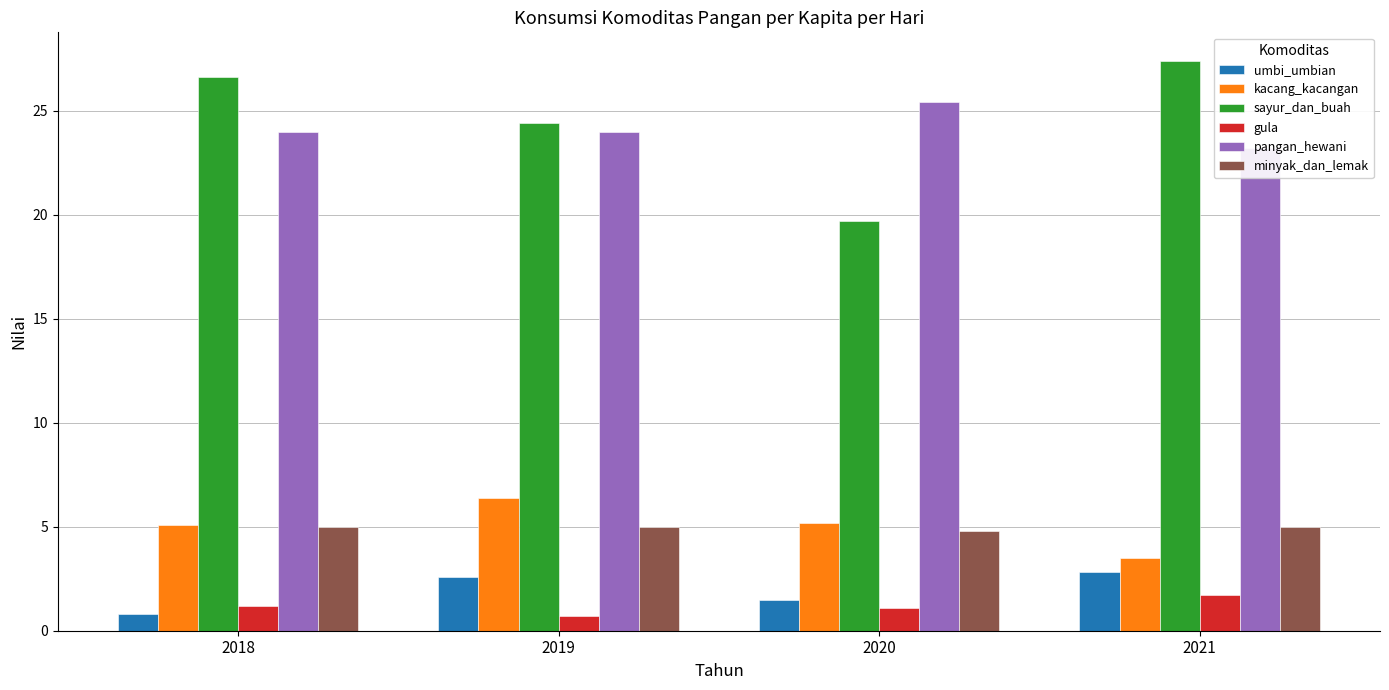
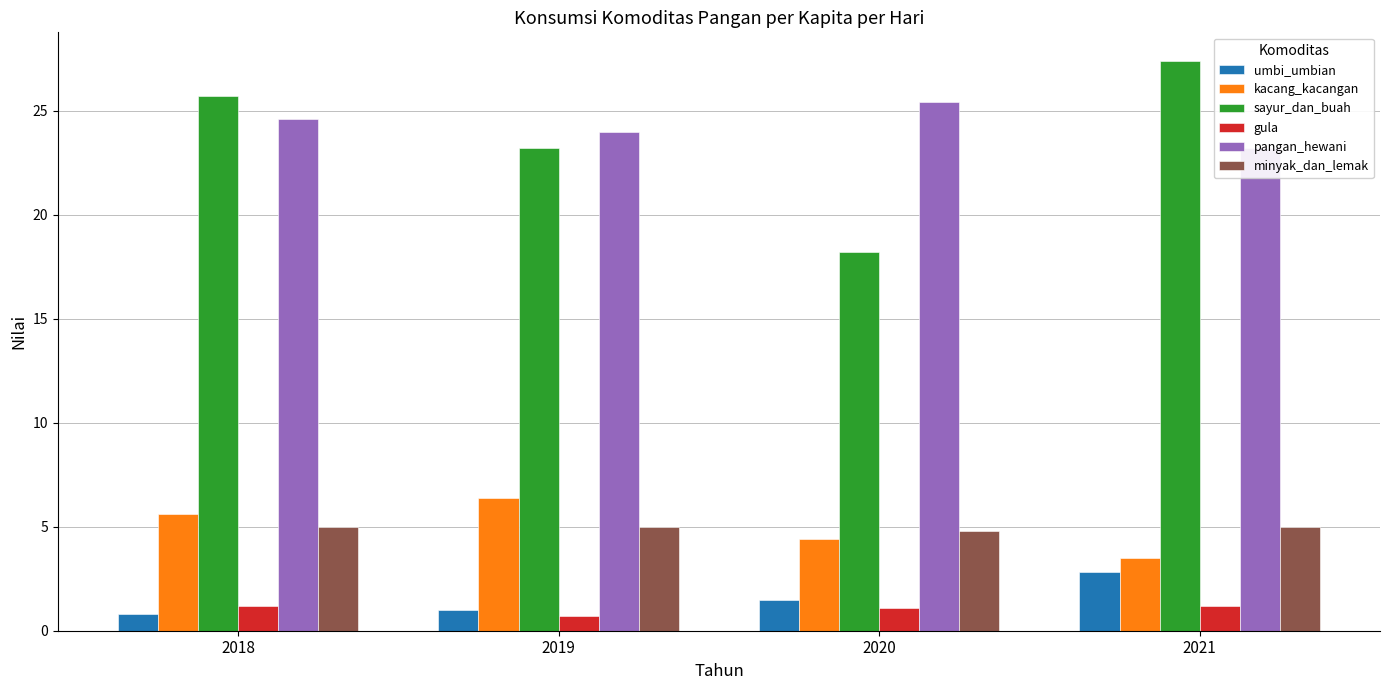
kacang_kacangan, 2018: 5.1 -> 5.6
sayur_dan_buah, 2018: 26.6 -> 25.7
pangan_hewani, 2018: 24.0 -> 24.6
umbi_umbian, 2019: 2.6 -> 1.0
sayur_dan_buah, 2019: 24.4 -> 23.2
kacang_kacangan, 2020: 5.2 -> 4.4
sayur_dan_buah, 2020: 19.7 -> 18.2
gula, 2021: 1.7 -> 1.2
